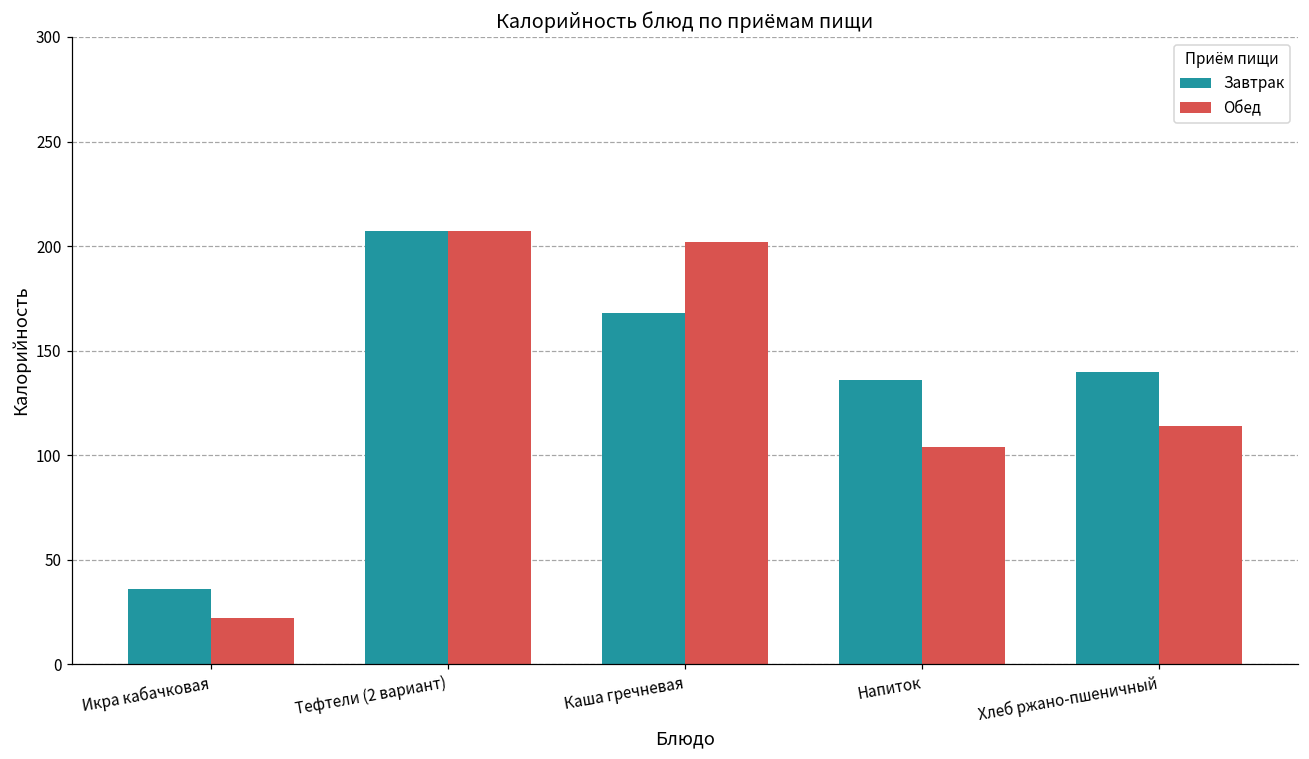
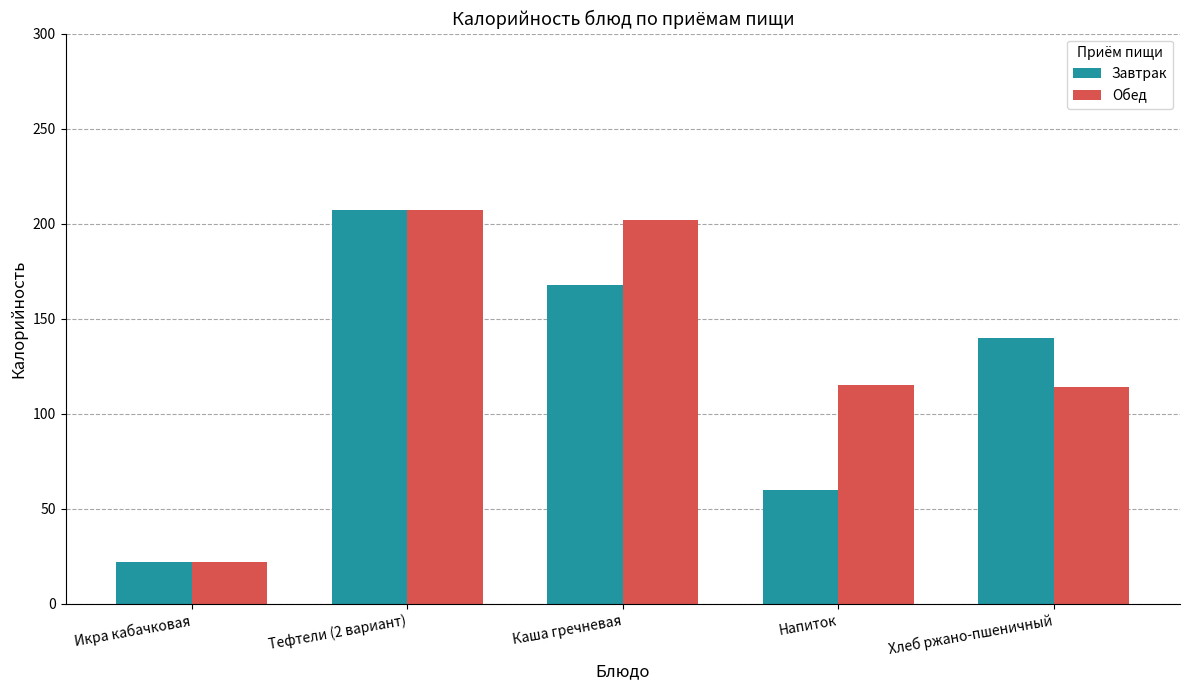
Завтрак, Икра кабачковая: 36 -> 22
Завтрак, Напиток: 136 -> 60
Обед, Напиток: 104 -> 115
